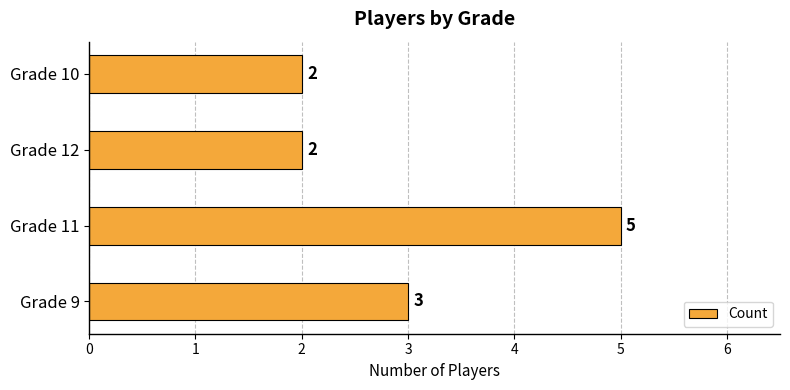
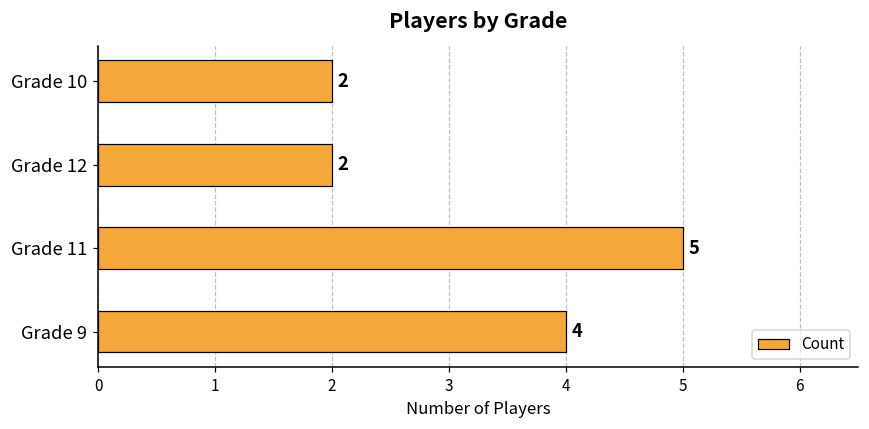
Grade 9: 3 -> 4
